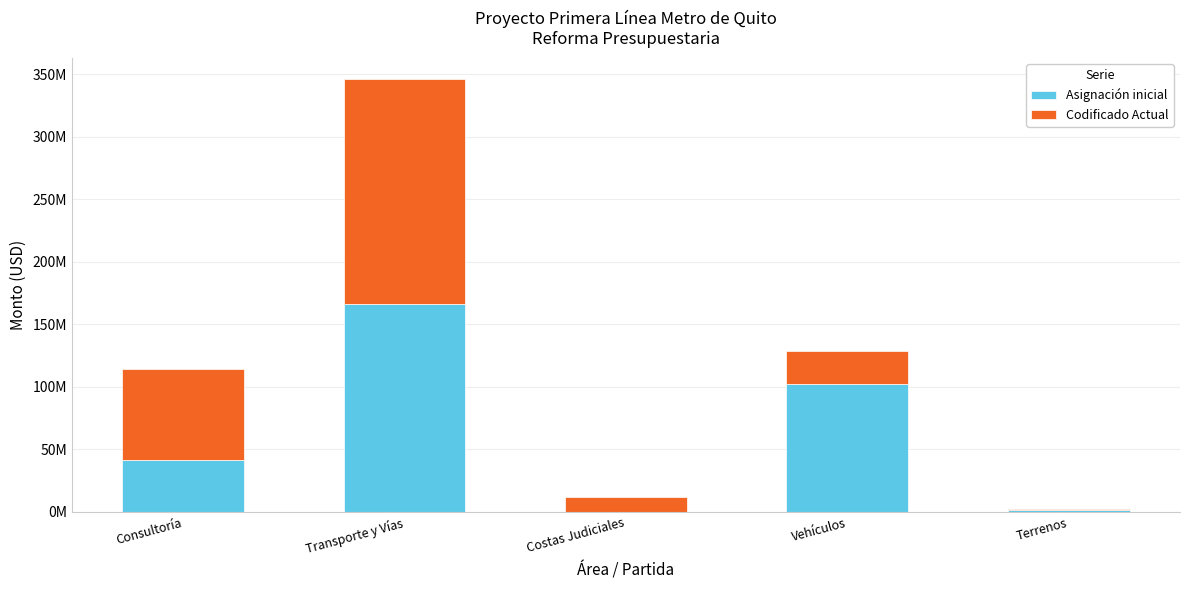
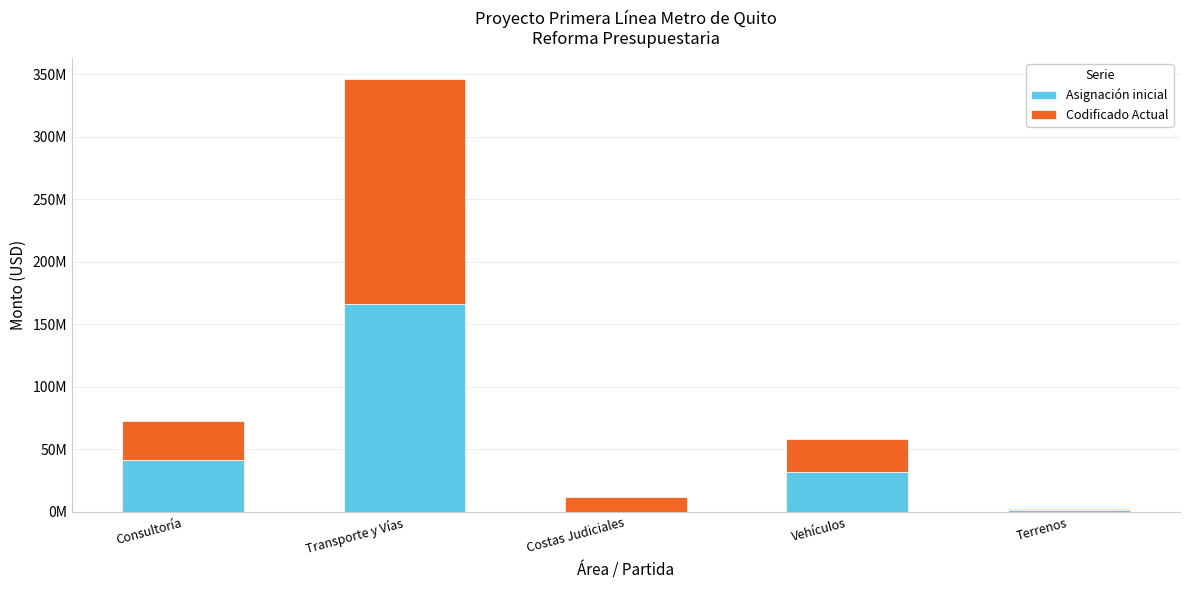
Codificado Actual, Consultoría: 73000000 -> 31000000
Asignación inicial, Vehículos: 102000000 -> 32000000
